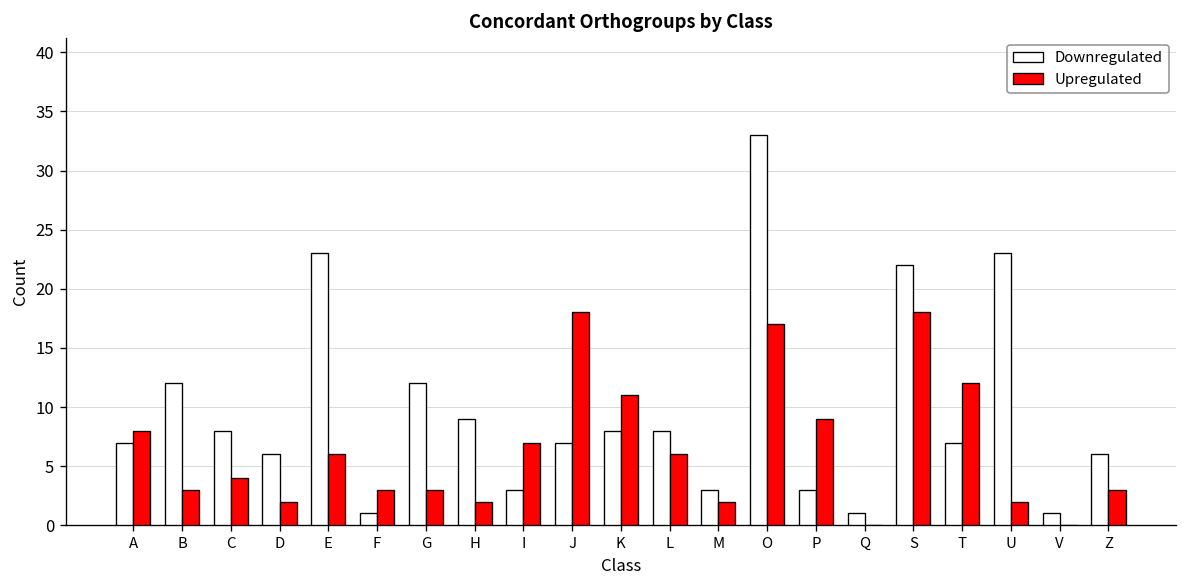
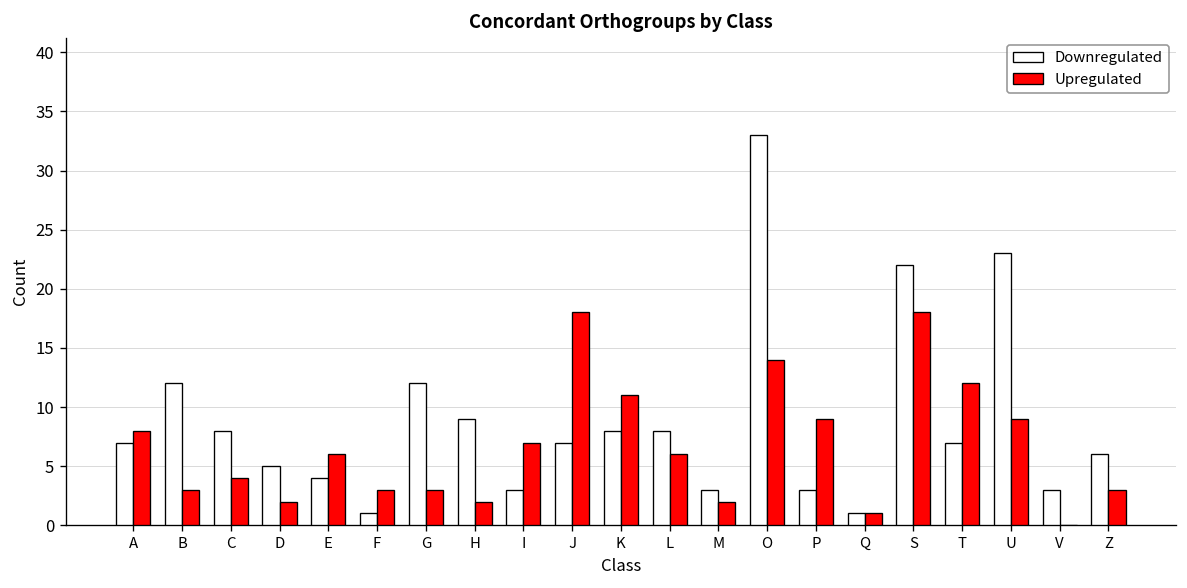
Downregulated, D: 6 -> 5
Downregulated, E: 23 -> 4
Upregulated, O: 17 -> 14
Upregulated, Q: 0 -> 1
Upregulated, U: 2 -> 9
Downregulated, V: 1 -> 3
